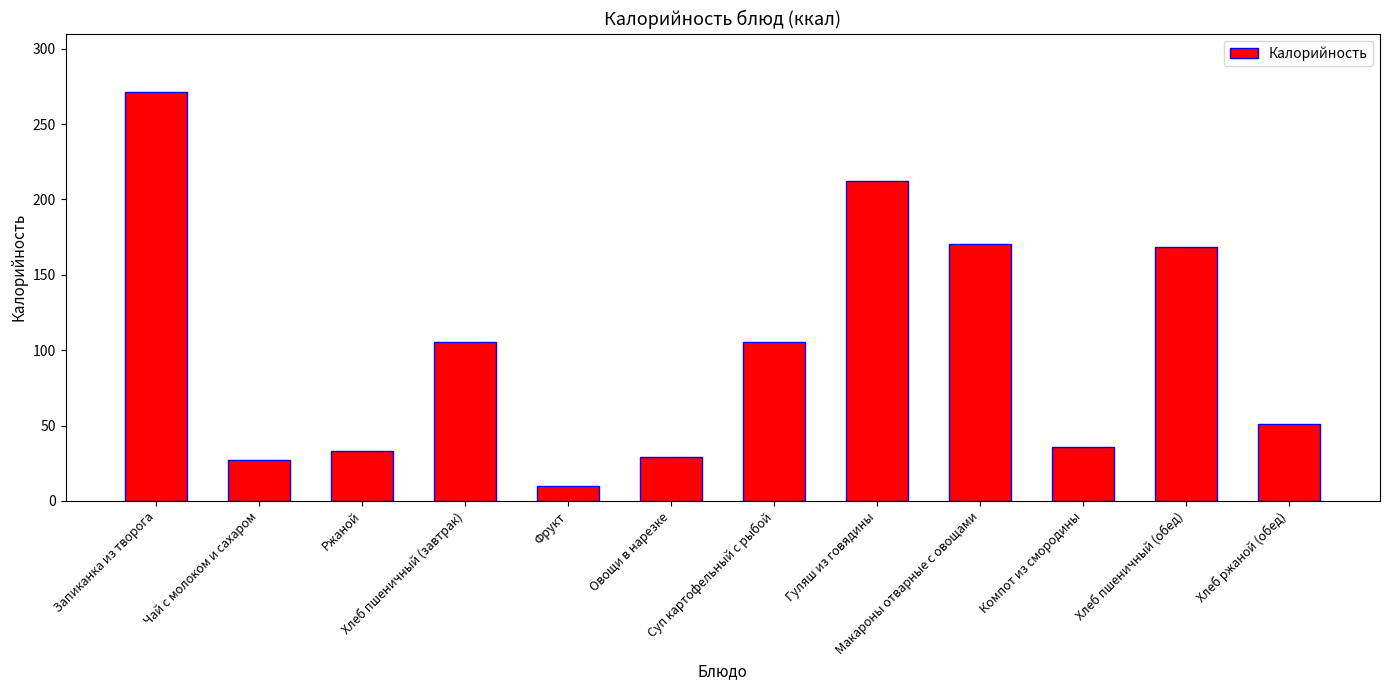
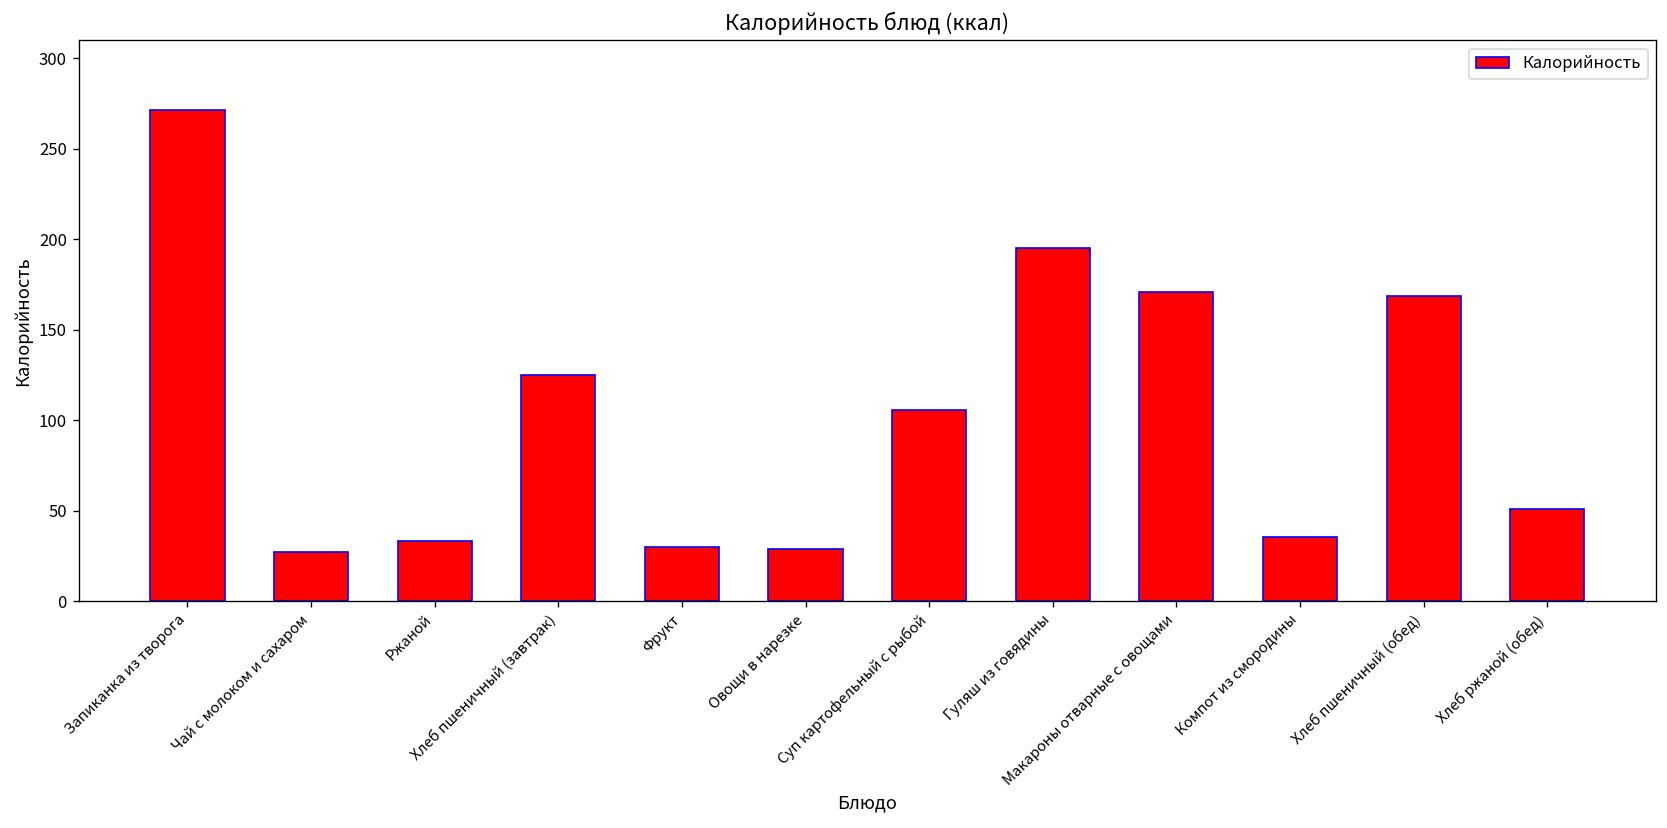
Хлеб пшеничный (завтрак): 106 -> 125
Фрукт: 10 -> 30
Гуляш из говядины: 212 -> 195
